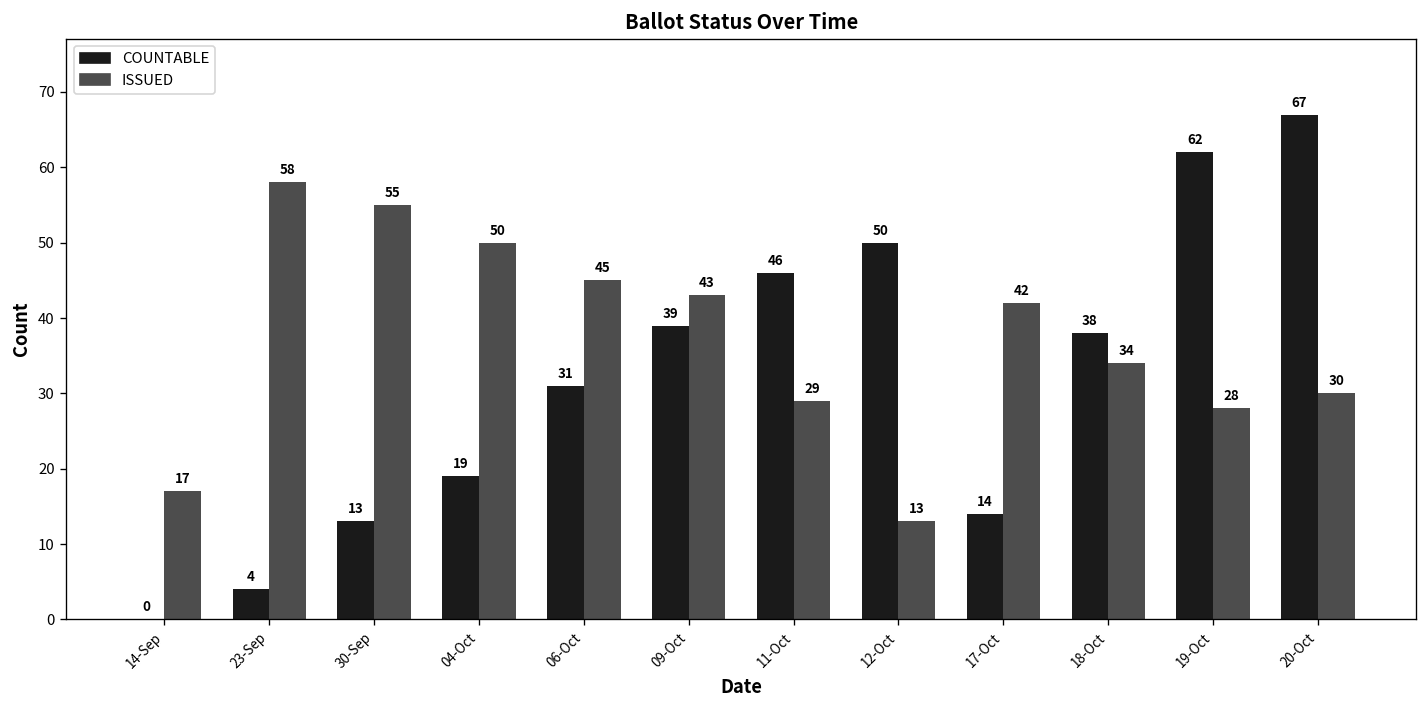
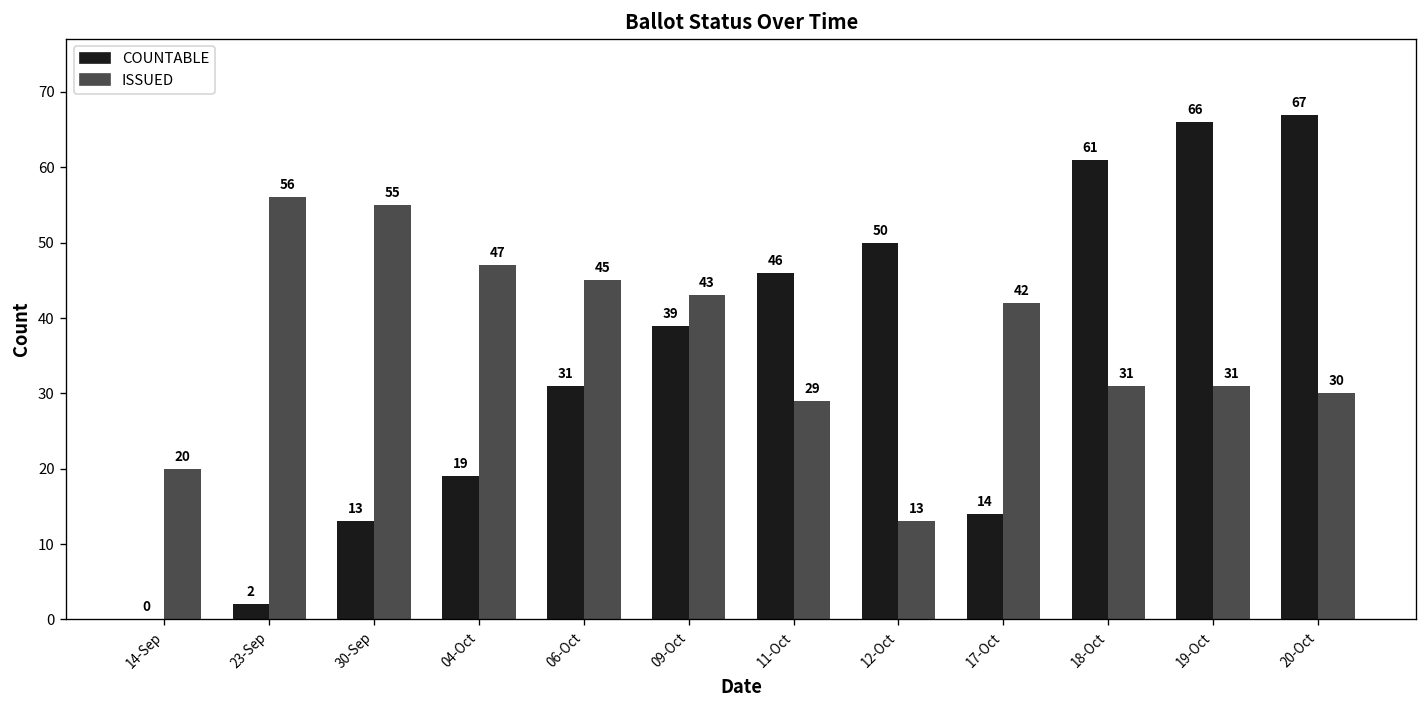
ISSUED, 14-Sep: 17 -> 20
COUNTABLE, 23-Sep: 4 -> 2
ISSUED, 23-Sep: 58 -> 56
ISSUED, 04-Oct: 50 -> 47
COUNTABLE, 18-Oct: 38 -> 61
ISSUED, 18-Oct: 34 -> 31
COUNTABLE, 19-Oct: 62 -> 66
ISSUED, 19-Oct: 28 -> 31
